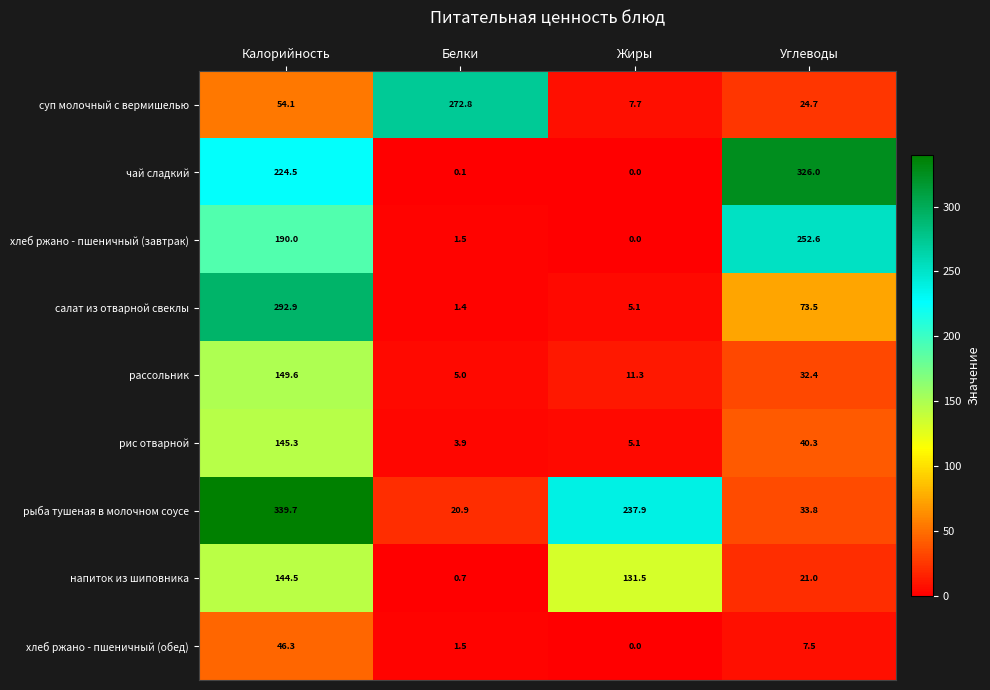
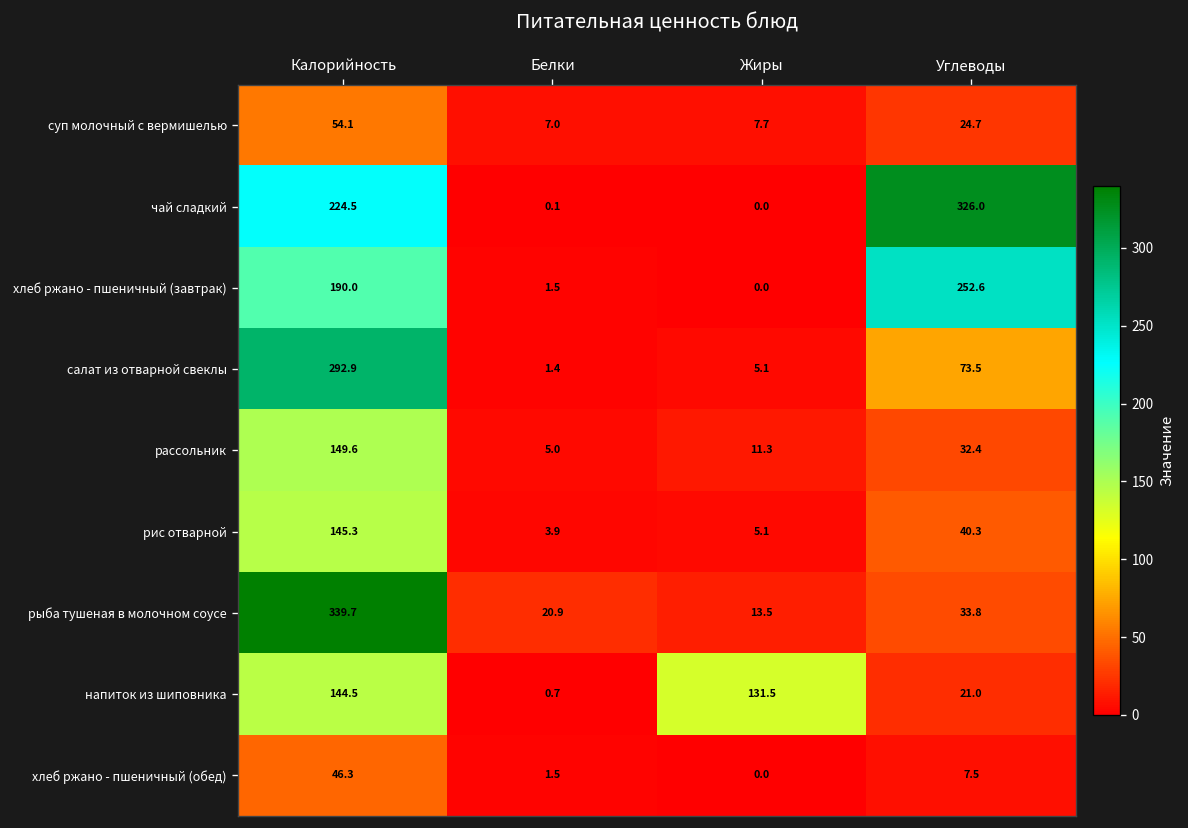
суп молочный с вермишелью, Белки: 272.8 -> 7.0
рыба тушеная в молочном соусе, Жиры: 237.9 -> 13.5
